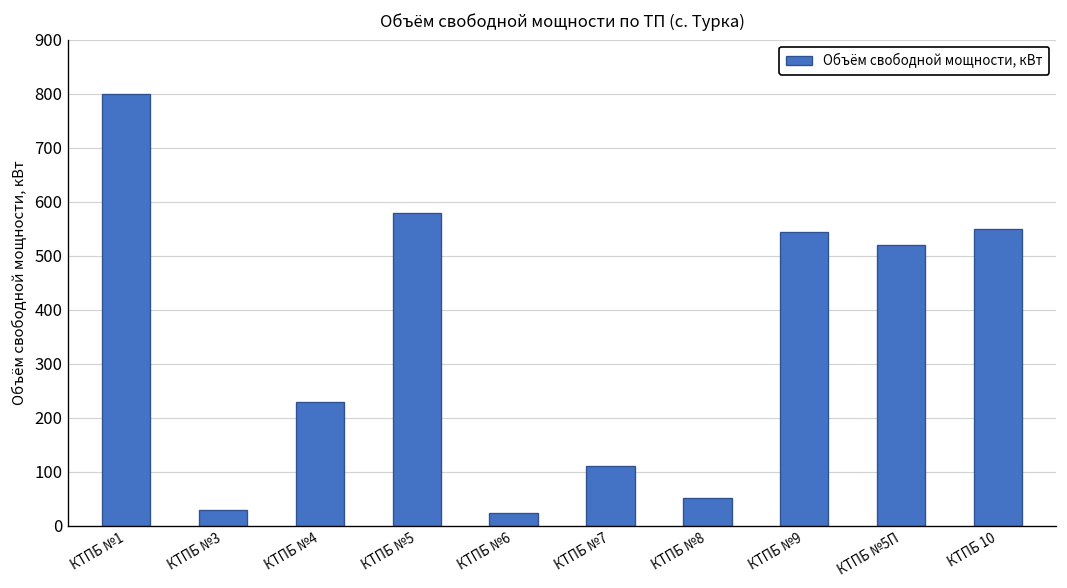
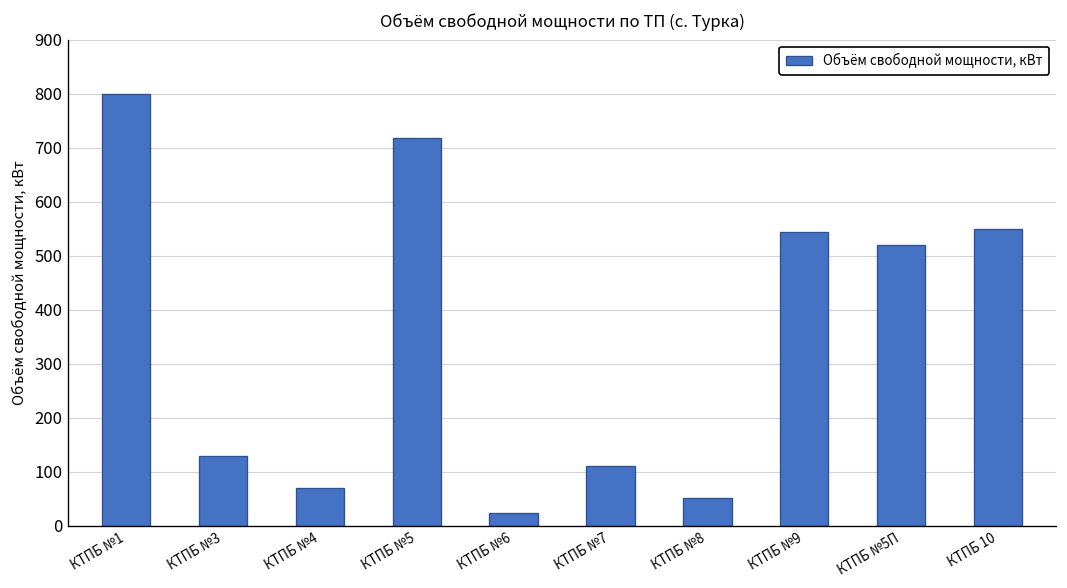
КТПБ №3: 30 -> 130
КТПБ №4: 230 -> 70
КТПБ №5: 580 -> 720
